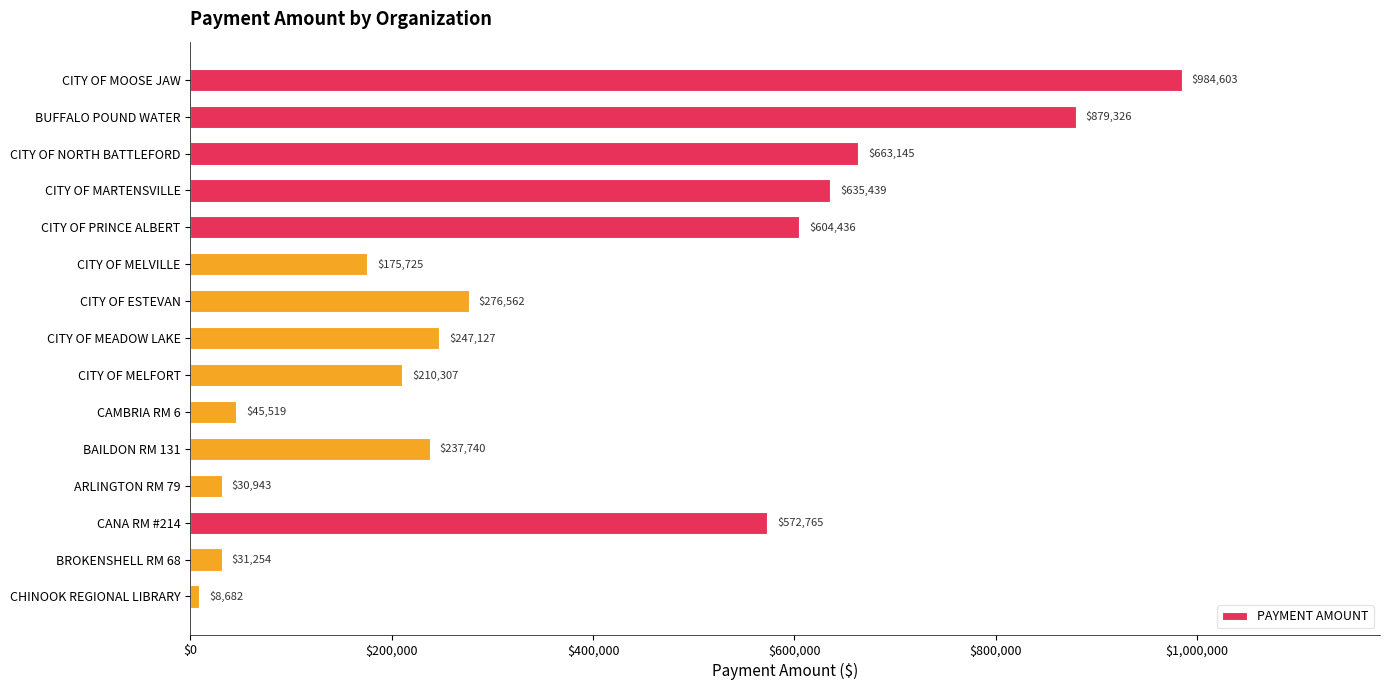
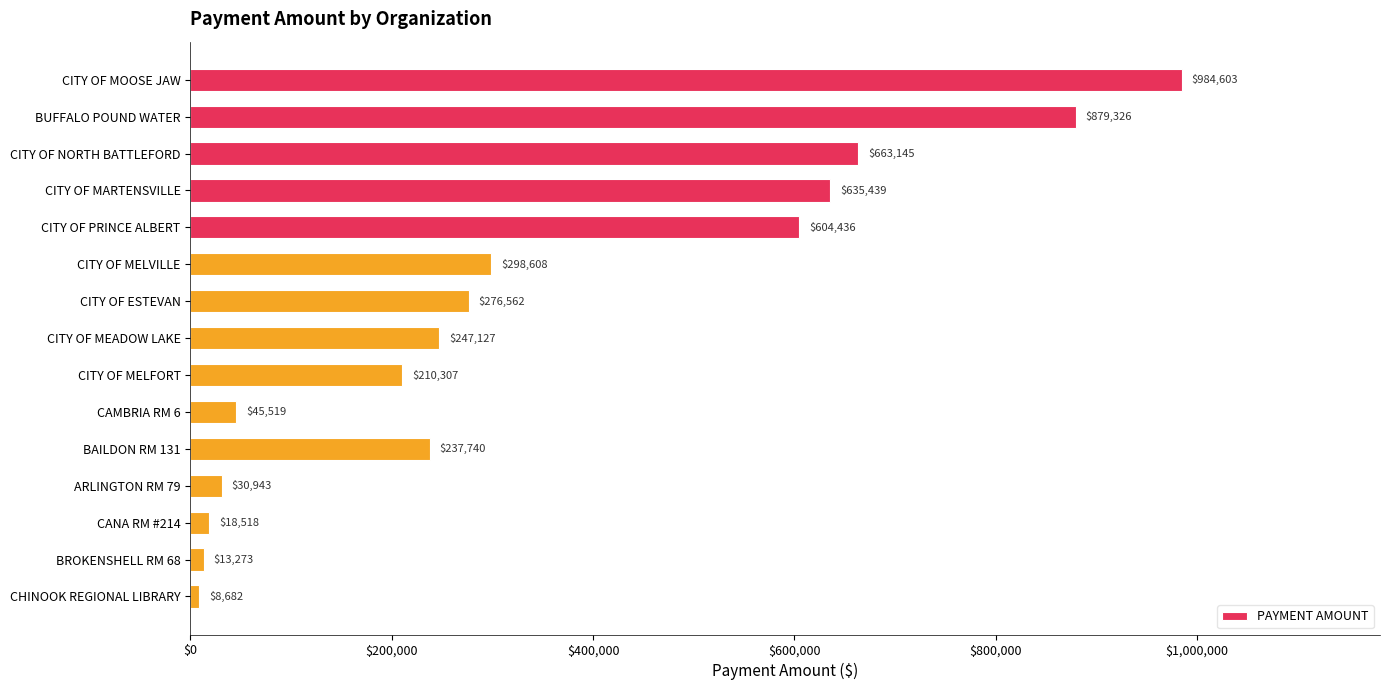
CITY OF MELVILLE: $175,725 -> $298,608
CANA RM #214: $572,765 -> $18,518
BROKENSHELL RM 68: $31,254 -> $13,273
